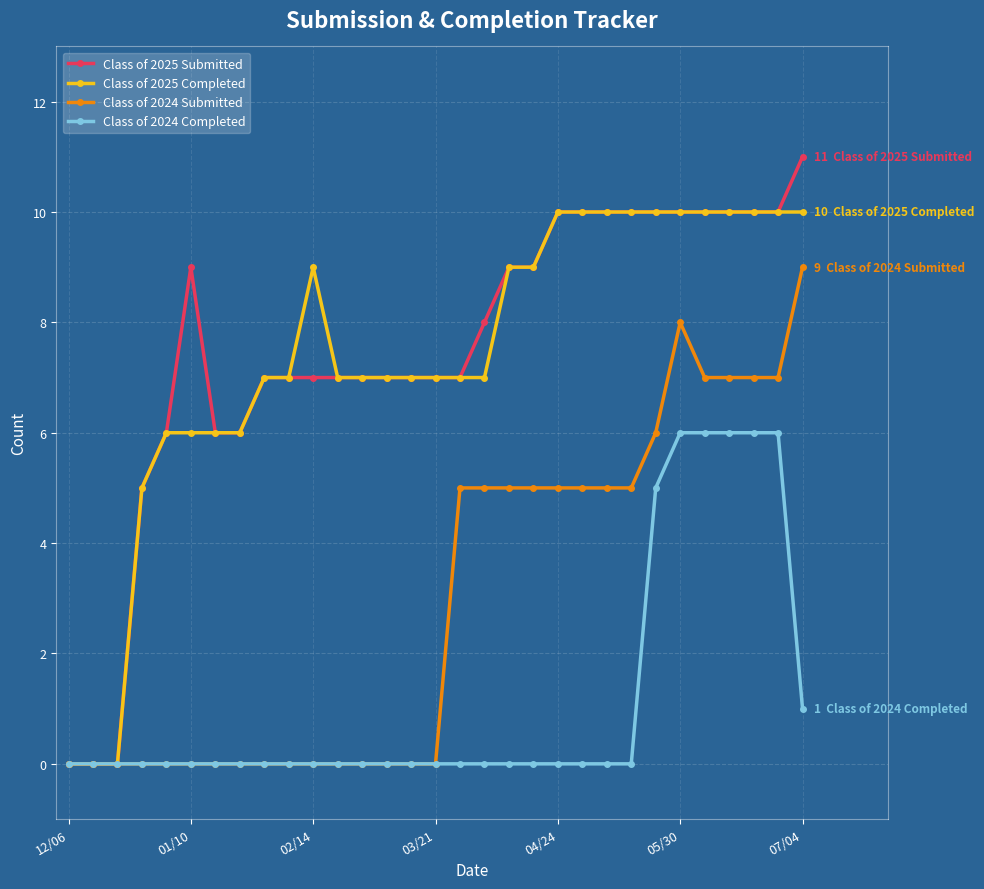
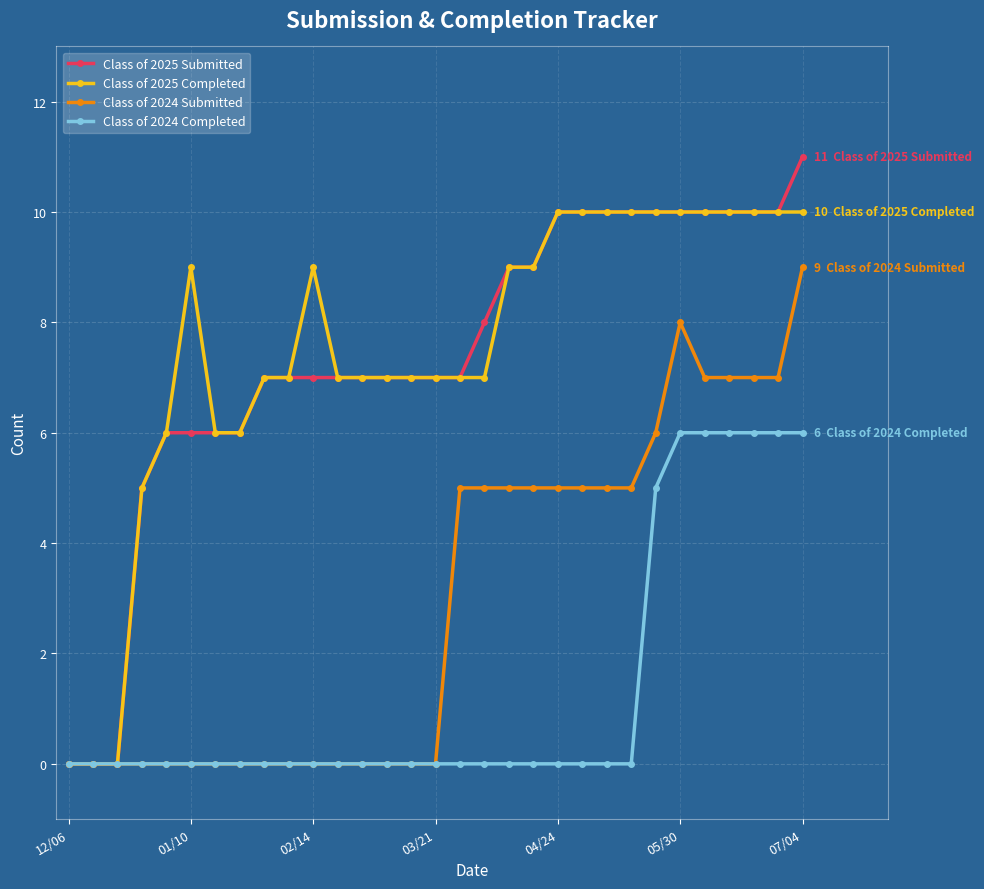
Class of 2025 Submitted, 01/10: 9 -> 6
Class of 2025 Completed, 01/10: 6 -> 9
Class of 2024 Completed, 07/04: 1 -> 6
